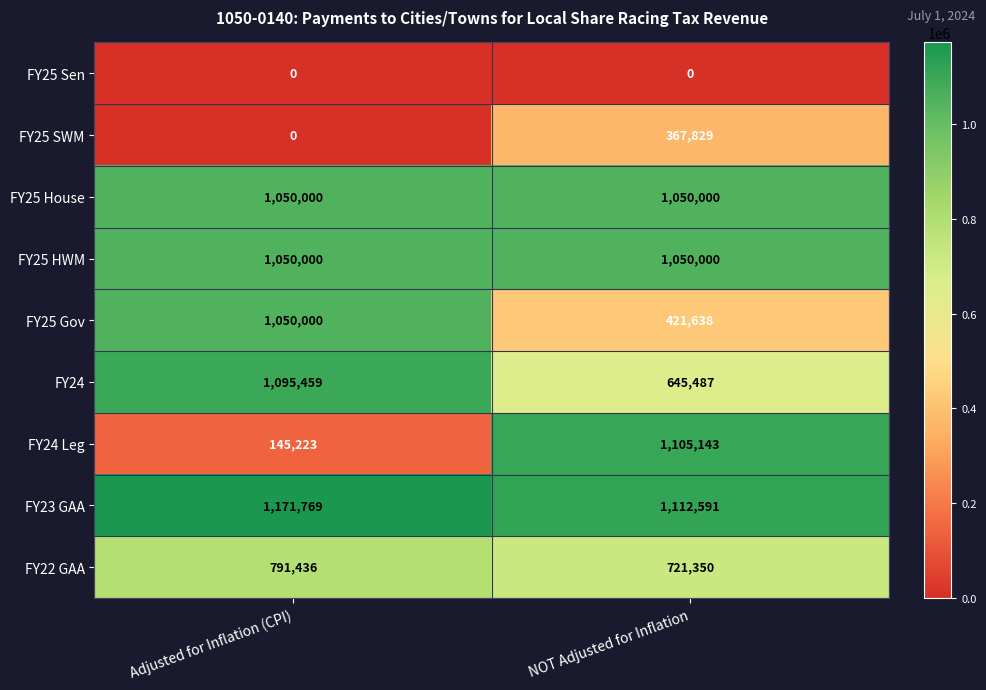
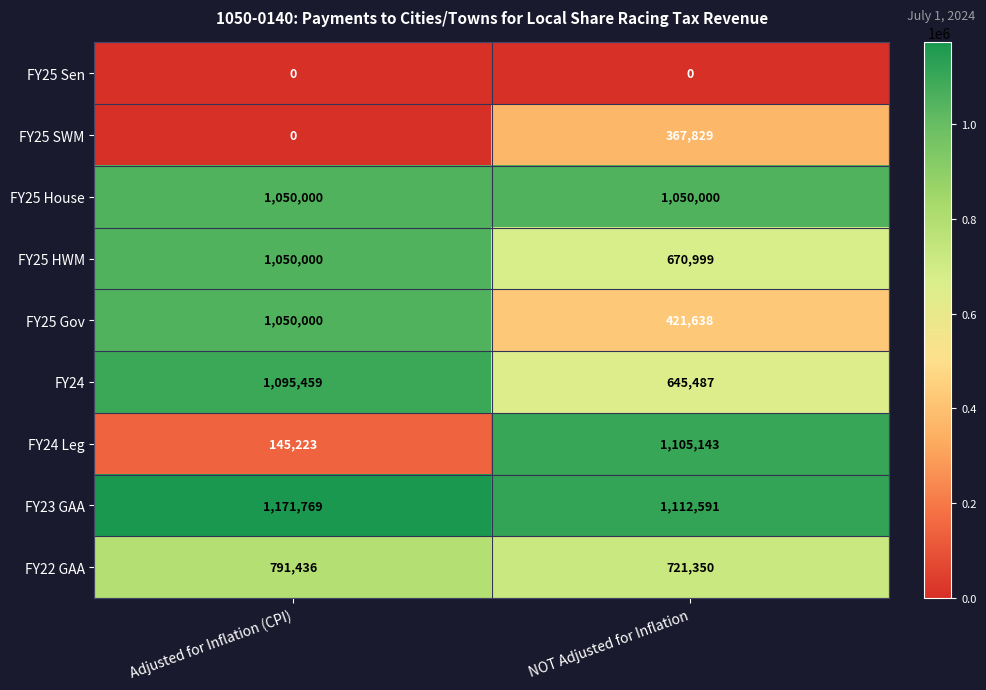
FY25 HWM, NOT Adjusted for Inflation: 1,050,000 -> 670,999
